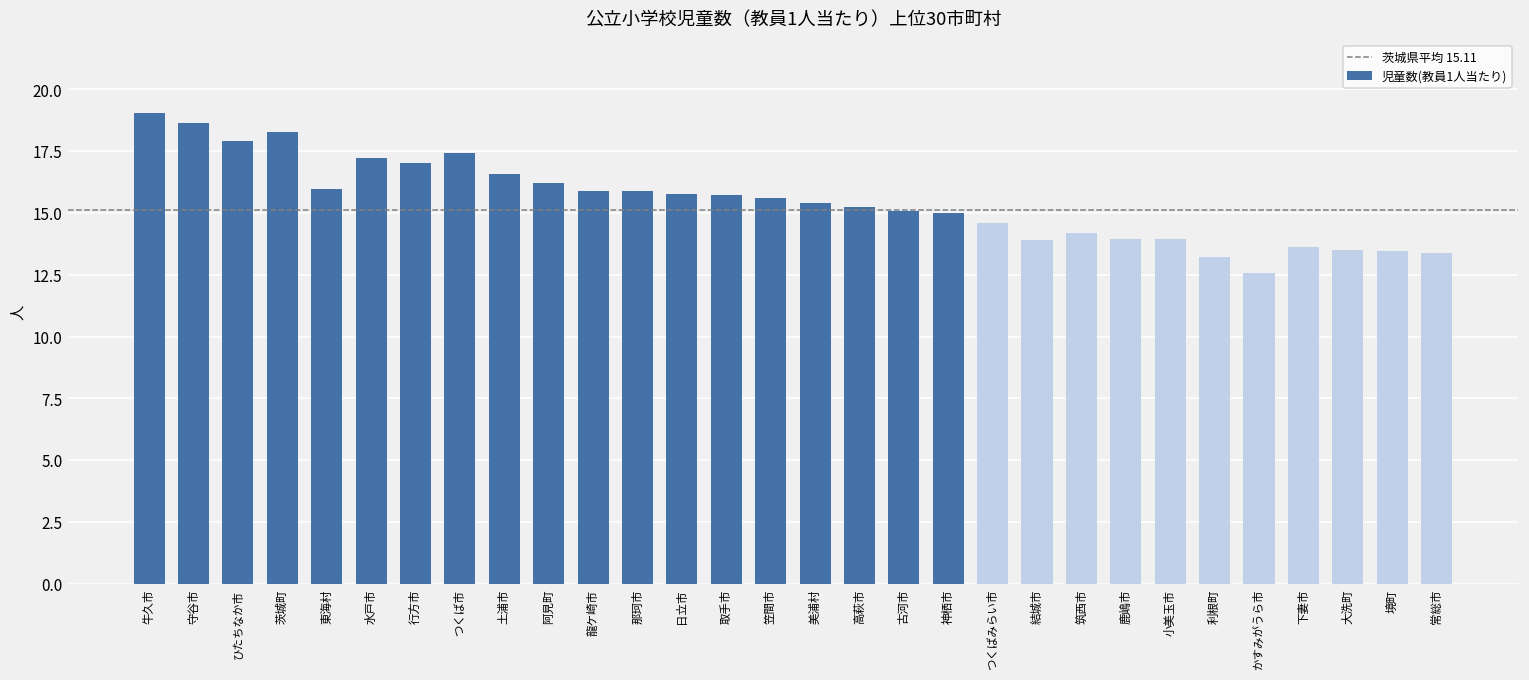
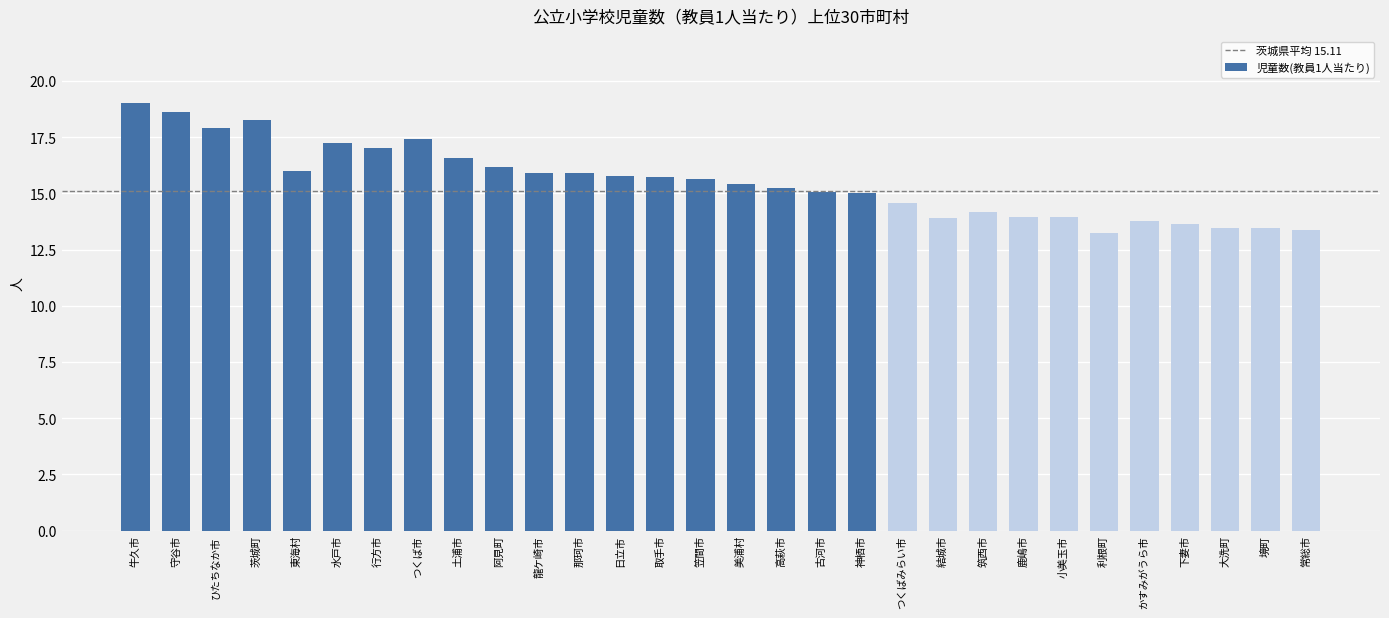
かすみがうら市: 12.6 -> 13.8
